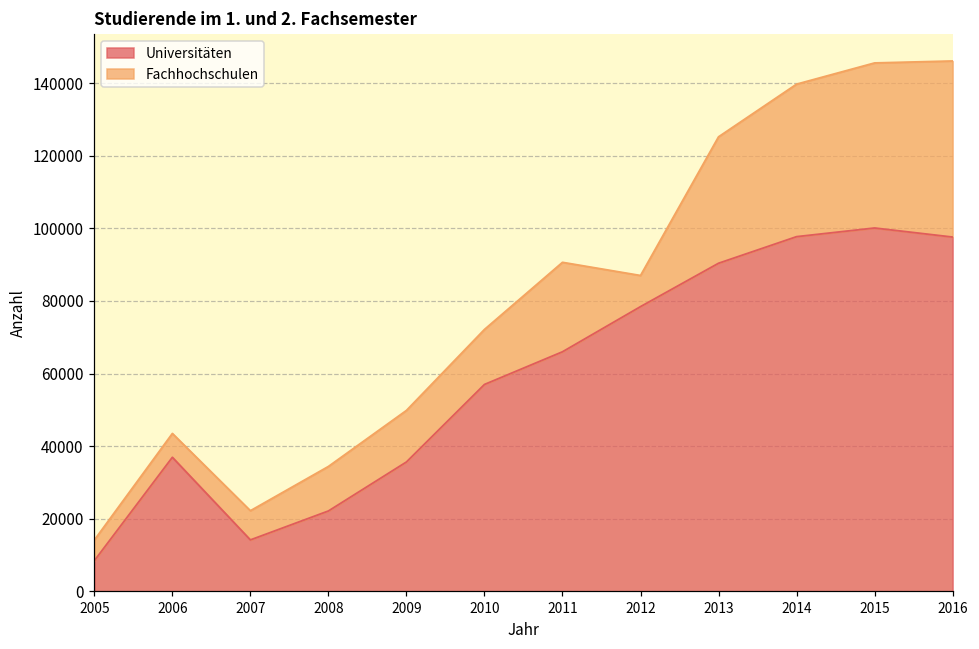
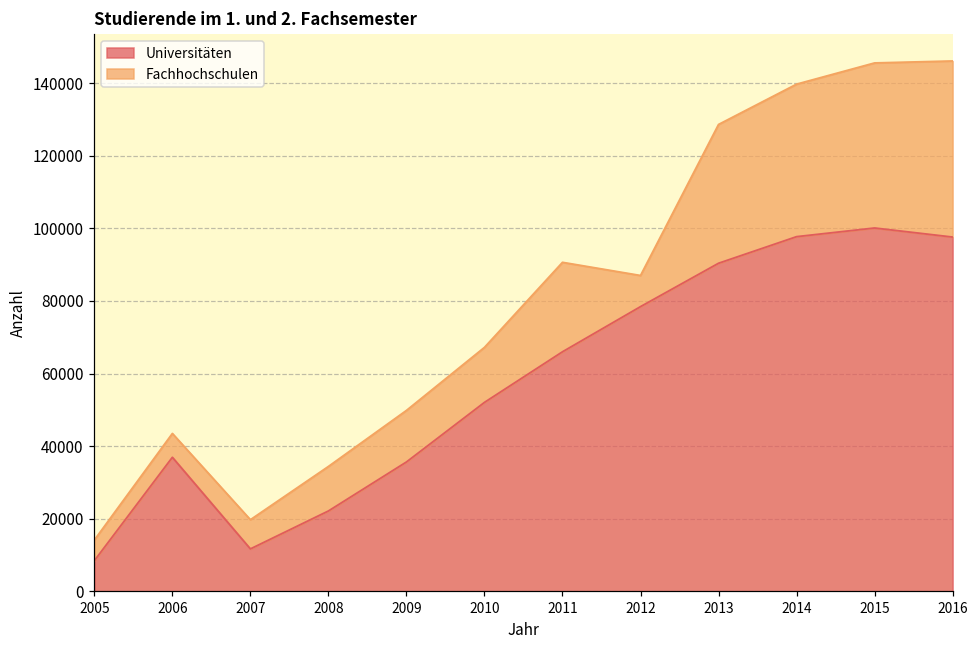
Universitäten, 2007: 14000 -> 12000
Universitäten, 2010: 57000 -> 52000
Fachhochschulen, 2013: 35000 -> 38000
